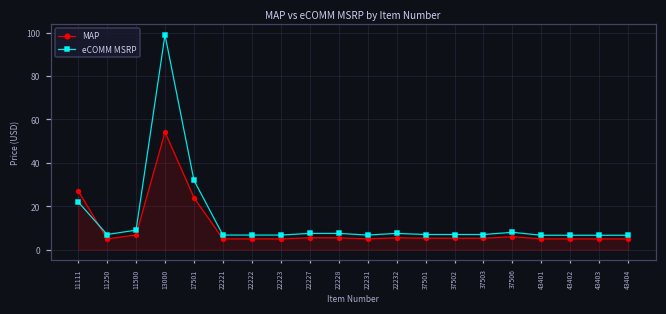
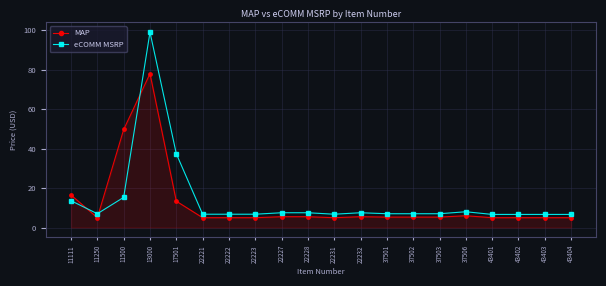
MAP, 11111: 27 -> 16
eCOMM MSRP, 11111: 22 -> 14
MAP, 11500: 7 -> 50
eCOMM MSRP, 11500: 9 -> 15
MAP, 13000: 54 -> 78
MAP, 17501: 24 -> 13
eCOMM MSRP, 17501: 32 -> 37
